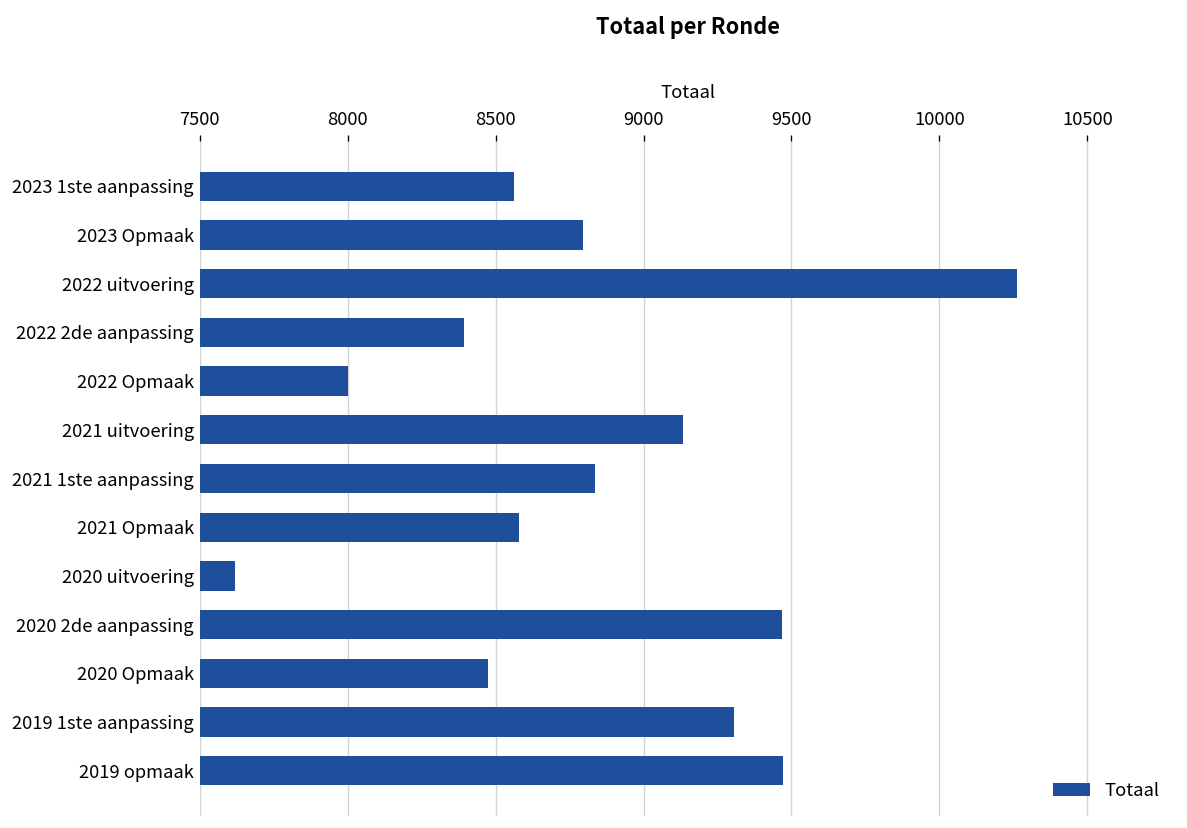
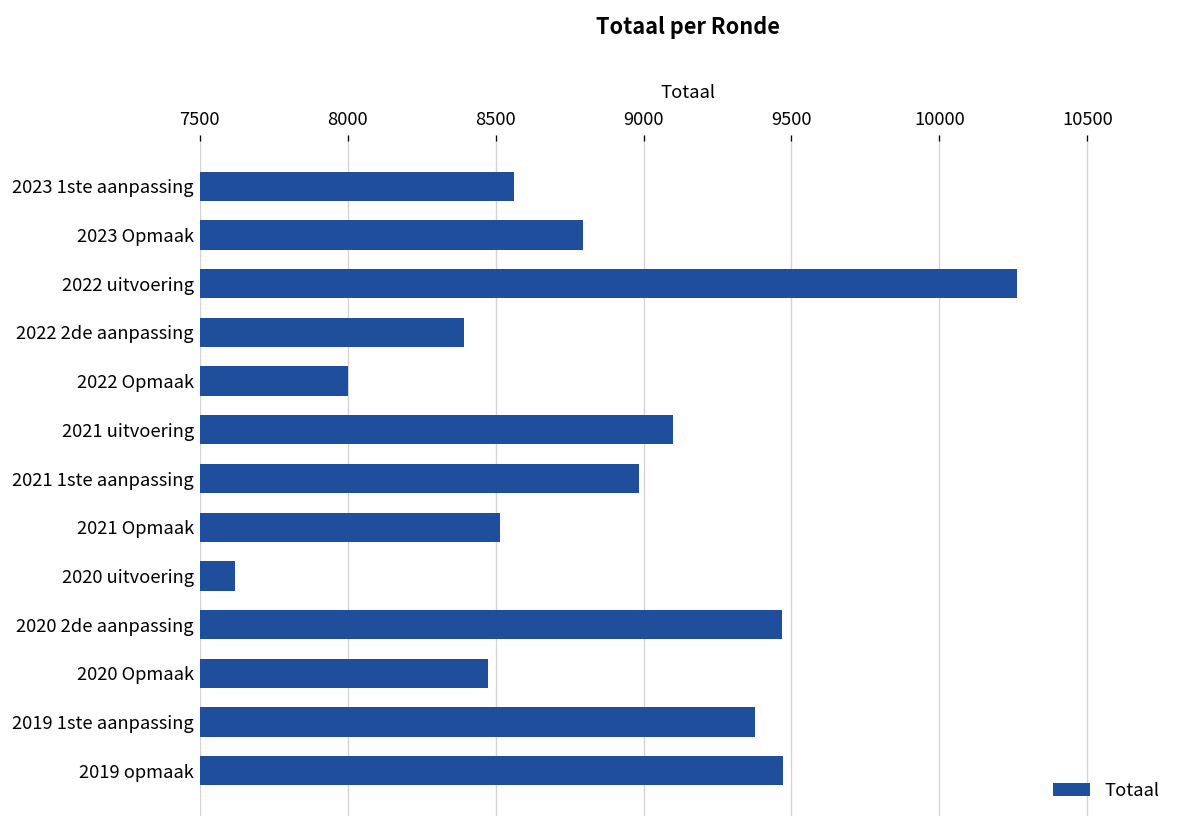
2021 uitvoering: 9130 -> 9100
2021 1ste aanpassing: 8840 -> 8990
2021 Opmaak: 8580 -> 8510
2019 1ste aanpassing: 9310 -> 9380
